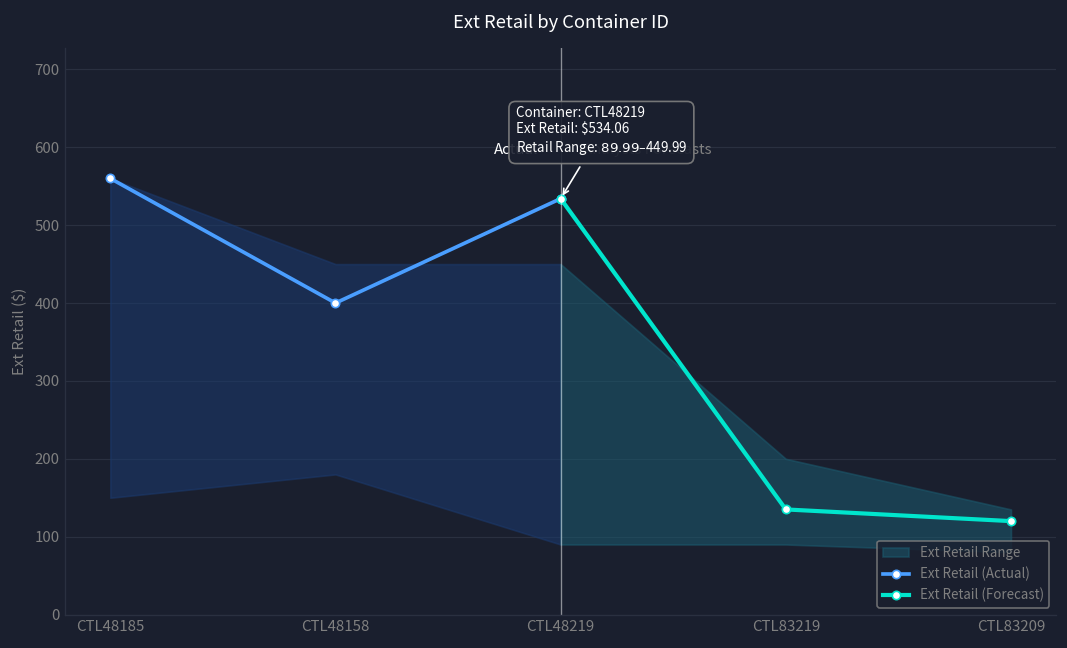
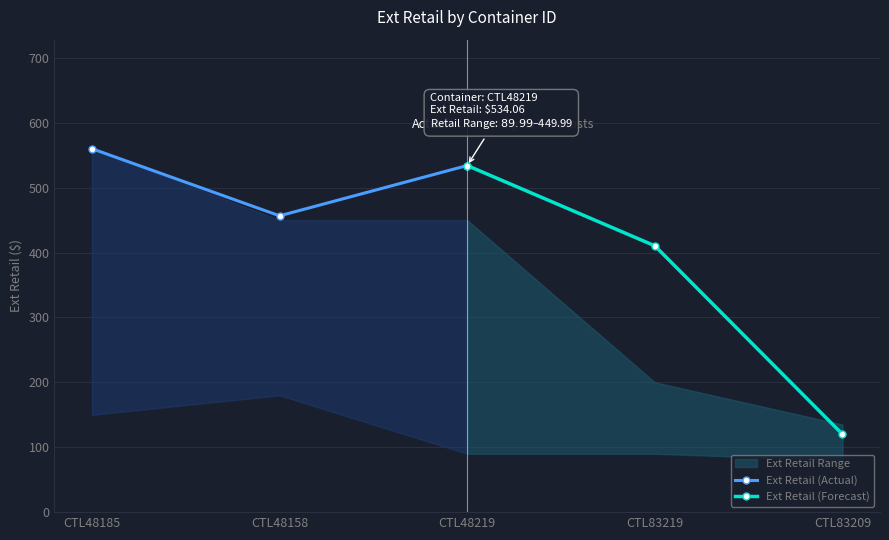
Ext Retail (Actual), CTL48158: 400 -> 460
Ext Retail (Forecast), CTL83219: 130 -> 410
